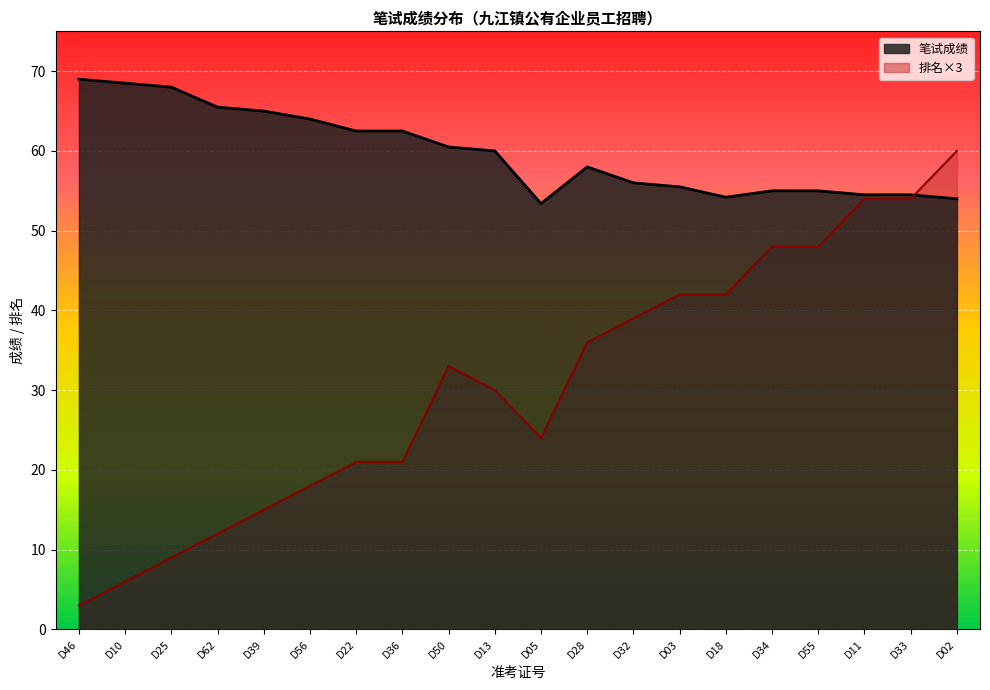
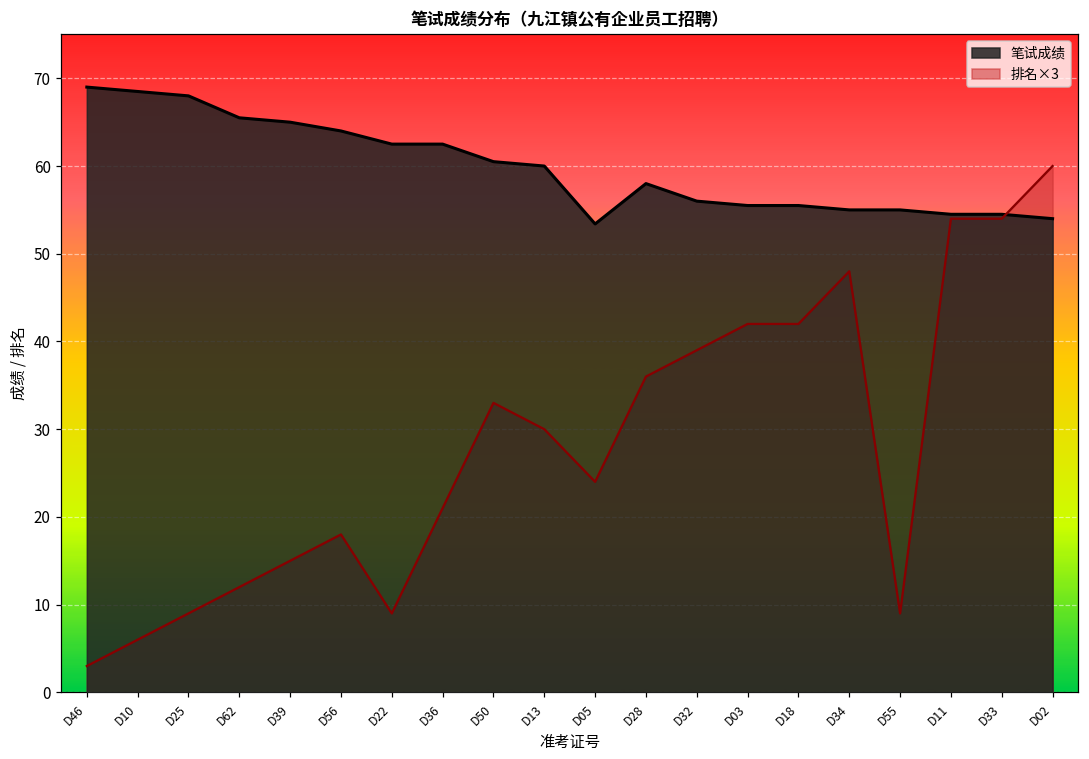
排名×3, D22: 21 -> 9
笔试成绩, D18: 54 -> 56
排名×3, D55: 48 -> 9
